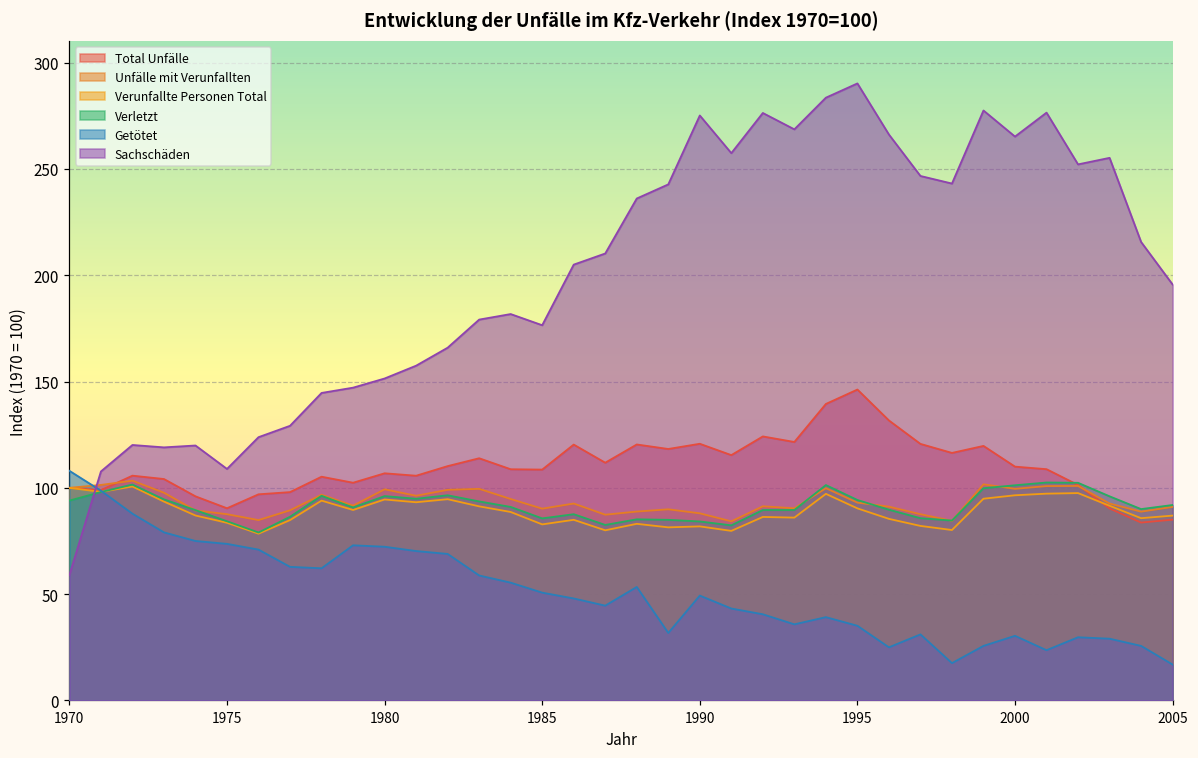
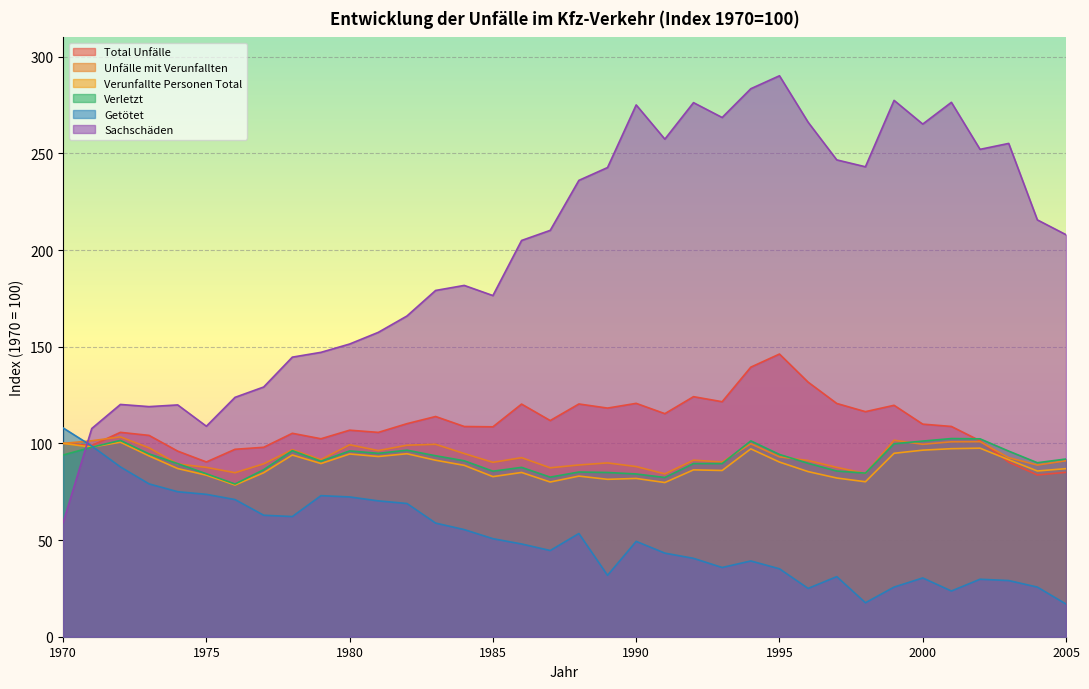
Sachschäden, 2005: 196 -> 208
